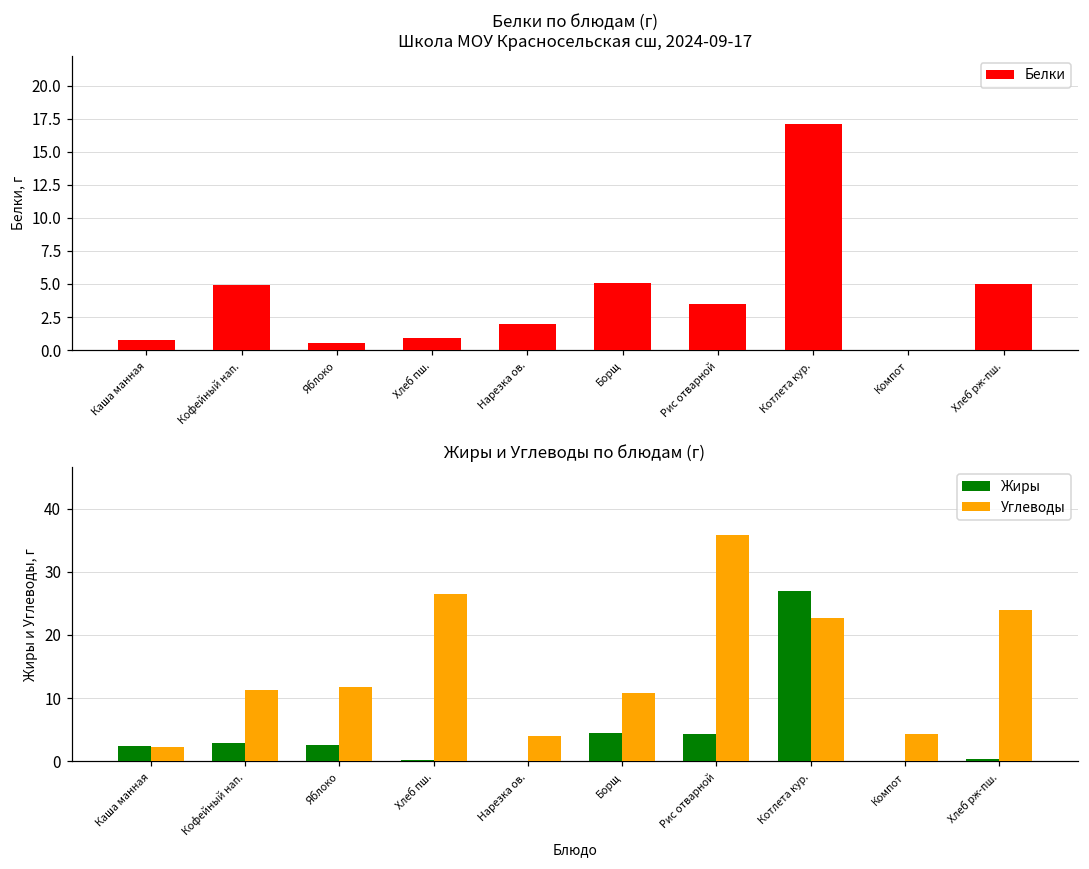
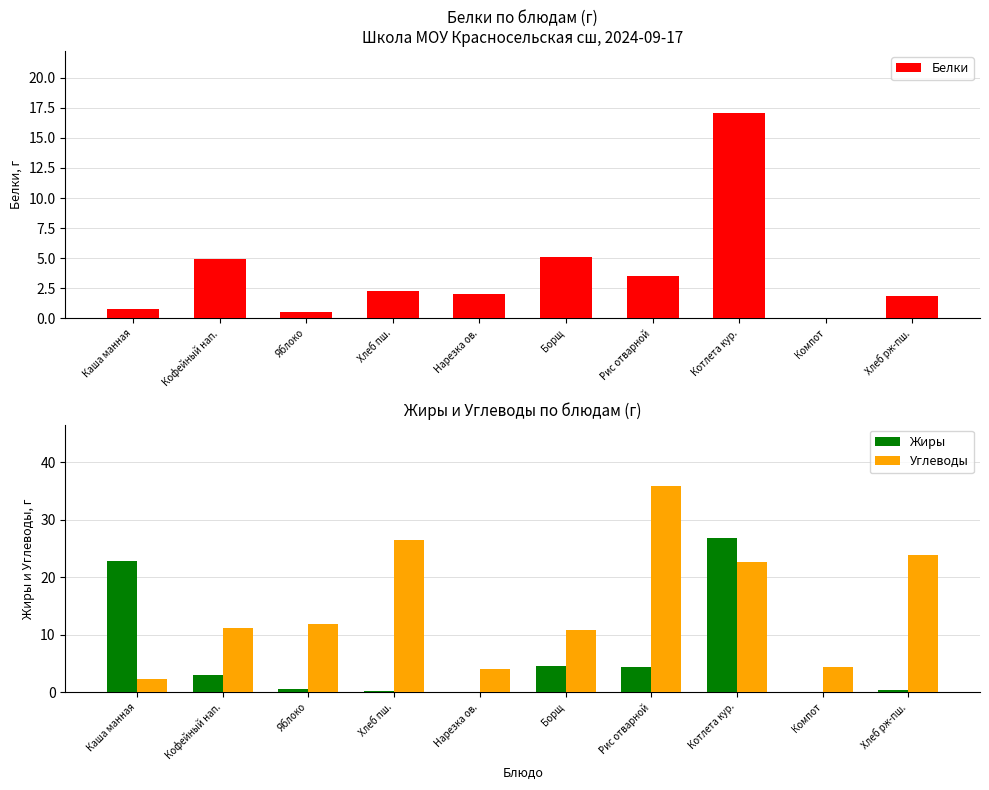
Белки по блюдам (г) Школа МОУ Красносельская сш, 2024-09-17, Хлеб пш.: 0.9 -> 2.3
Белки по блюдам (г) Школа МОУ Красносельская сш, 2024-09-17, Хлеб рж-пш.: 5.0 -> 1.8
Жиры и Углеводы по блюдам (г), Жиры, Каша манная: 2 -> 23
Жиры и Углеводы по блюдам (г), Жиры, Яблоко: 3 -> 1
